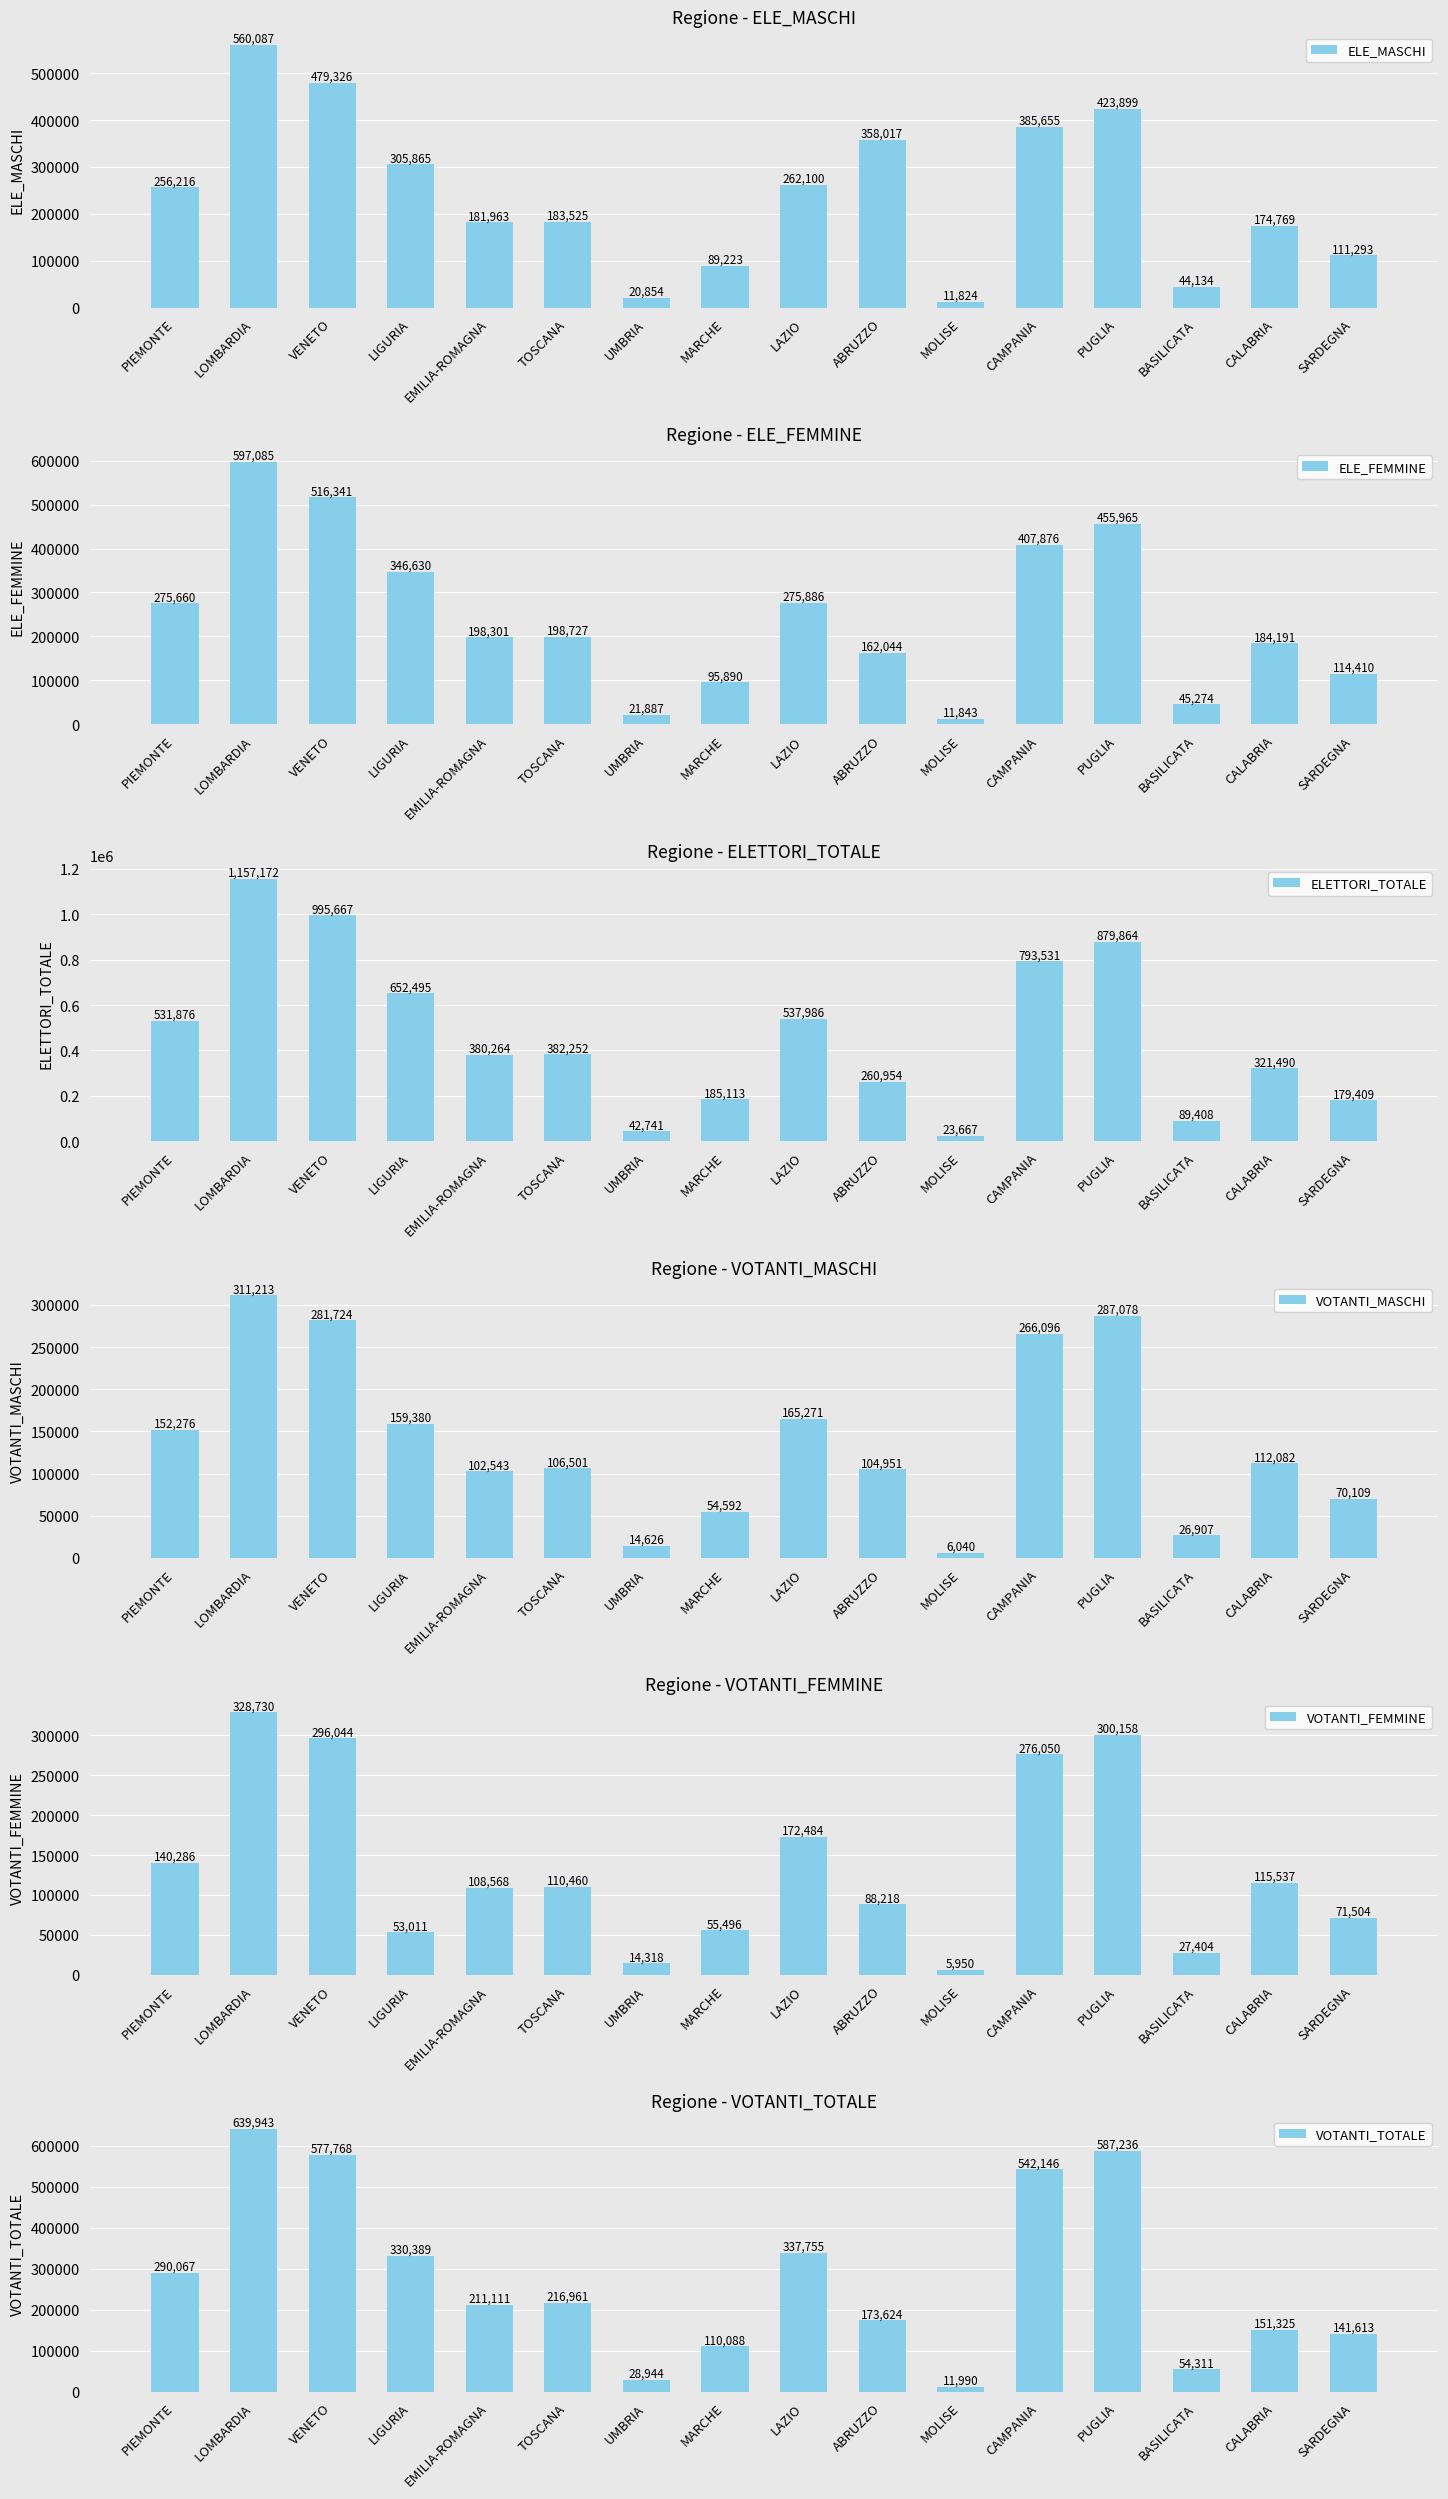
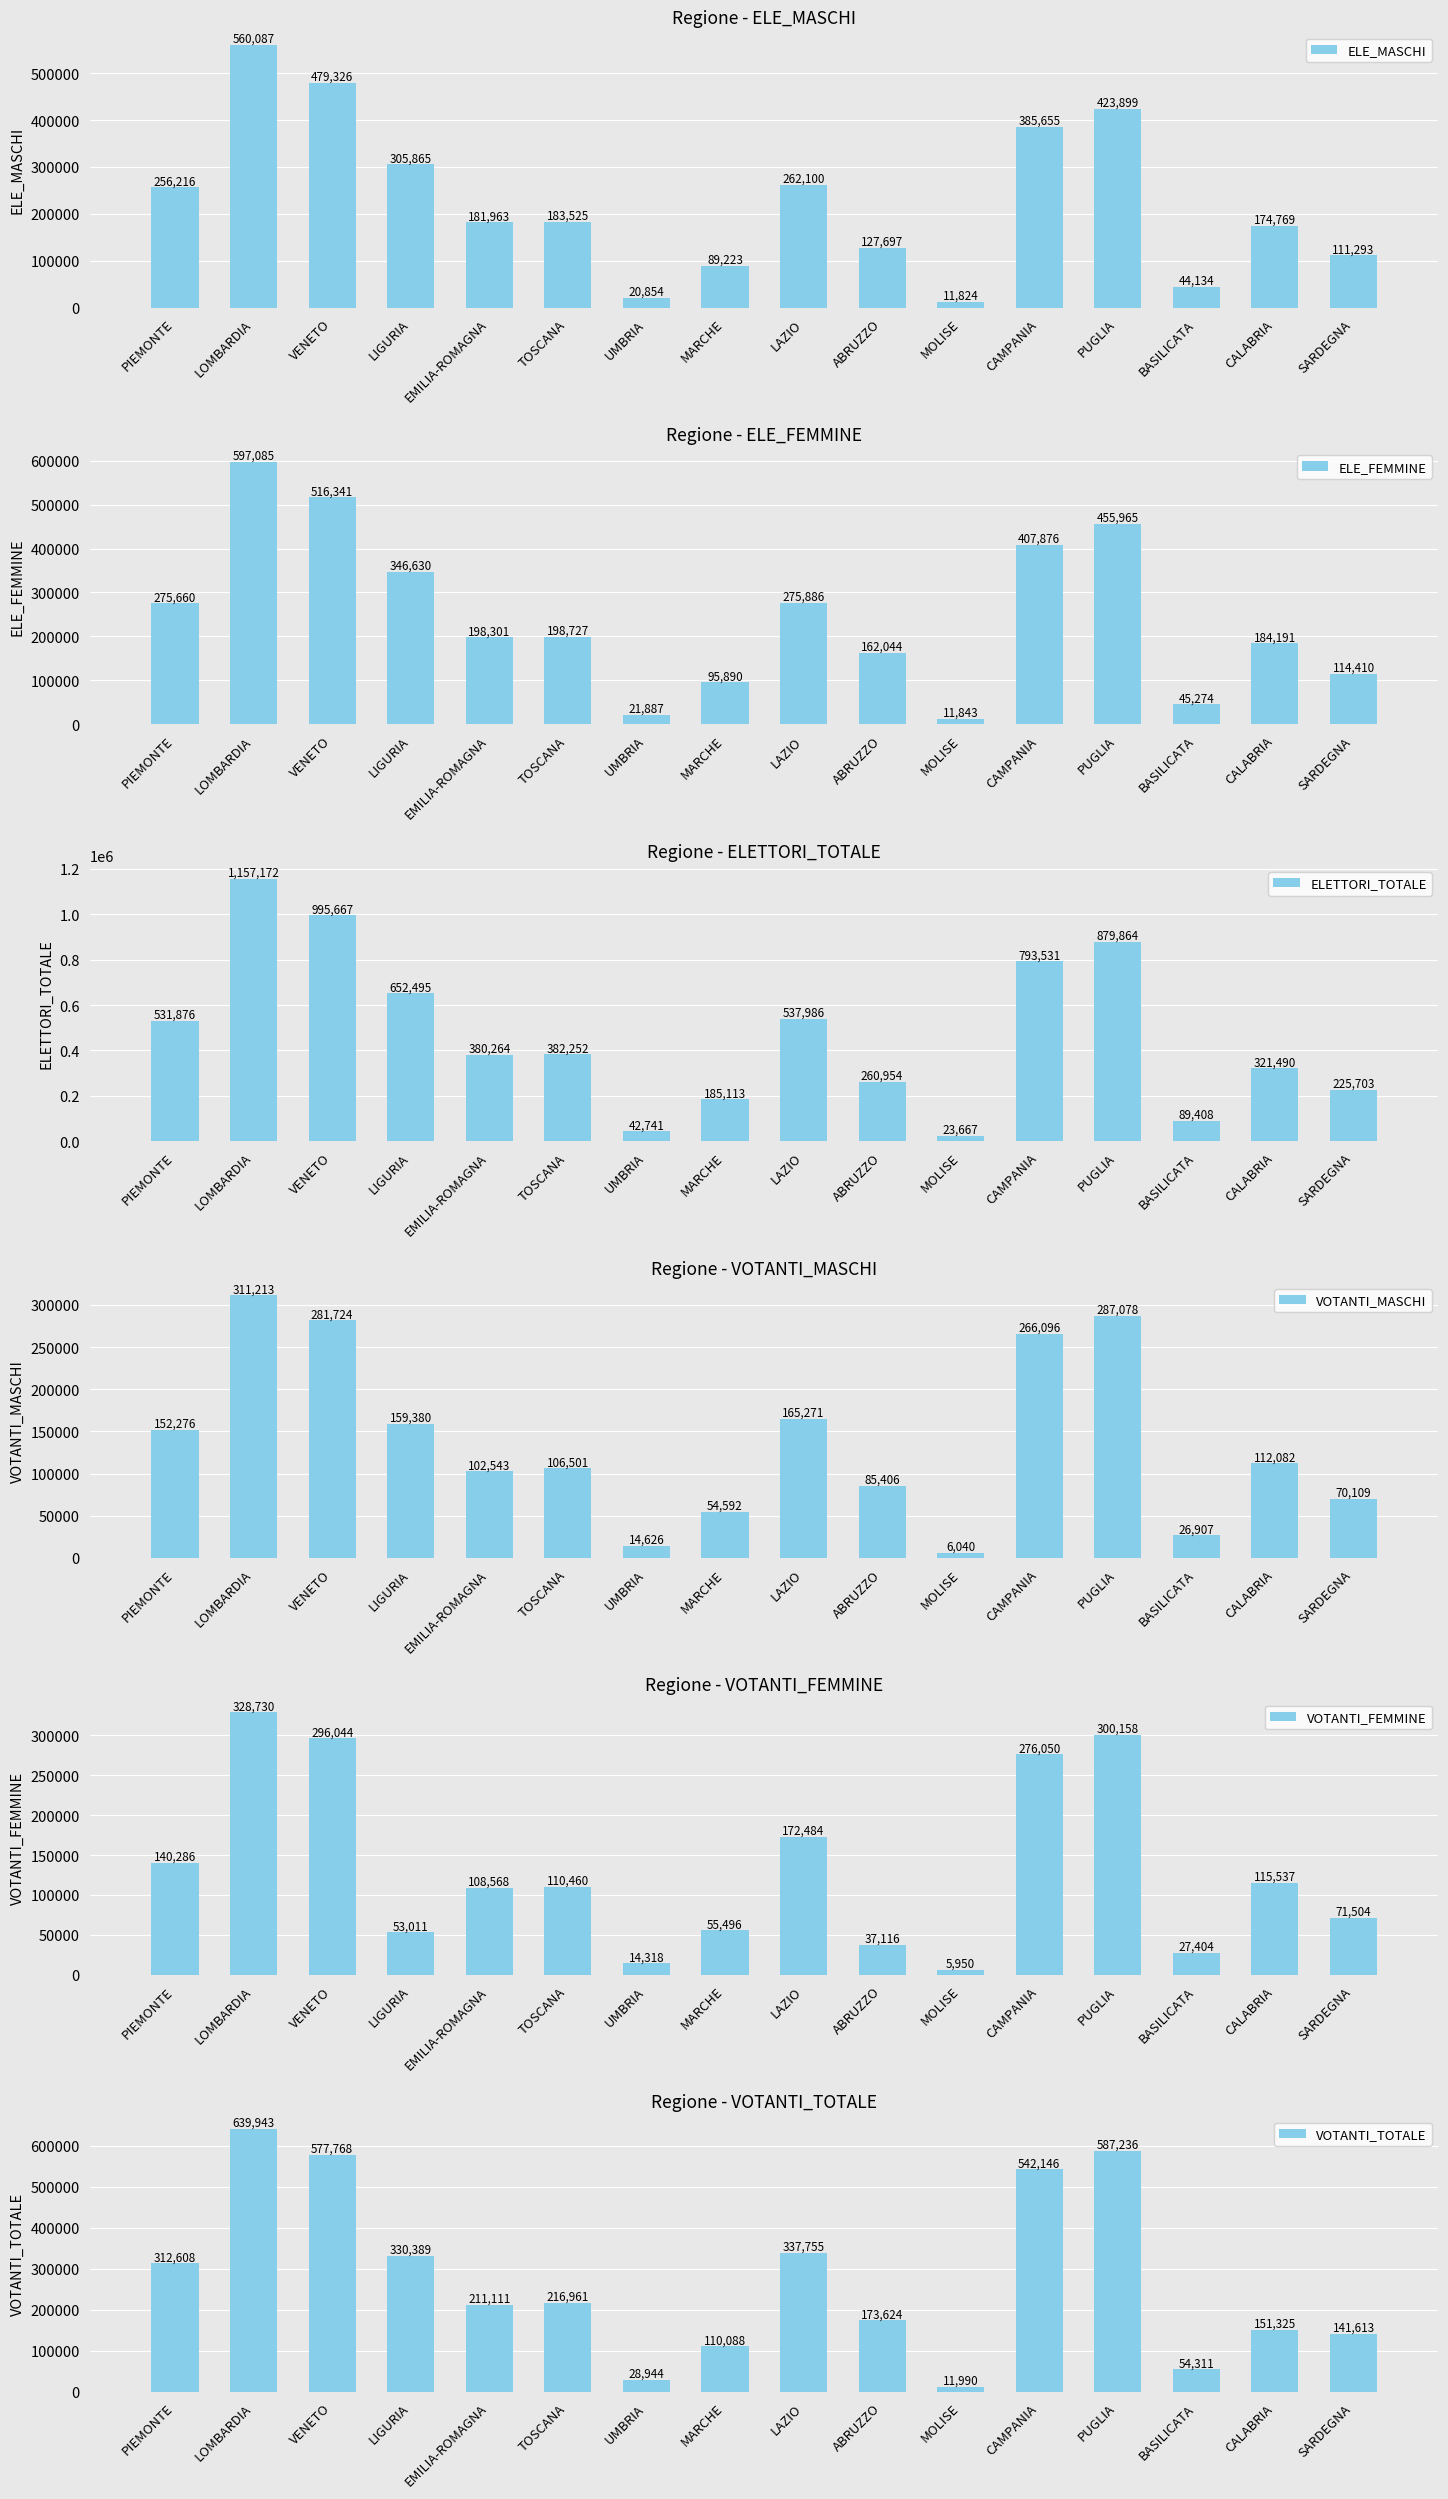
Regione - ELE_MASCHI, ABRUZZO: 358,017 -> 127,697
Regione - ELETTORI_TOTALE, SARDEGNA: 179,409 -> 225,703
Regione - VOTANTI_MASCHI, ABRUZZO: 104,951 -> 85,406
Regione - VOTANTI_FEMMINE, ABRUZZO: 88,218 -> 37,116
Regione - VOTANTI_TOTALE, PIEMONTE: 290,067 -> 312,608
